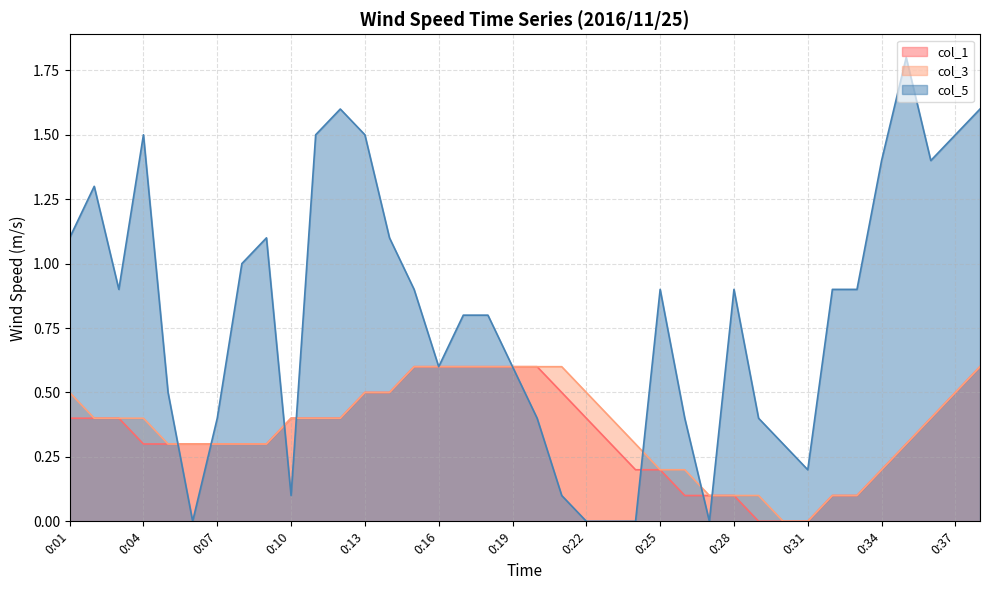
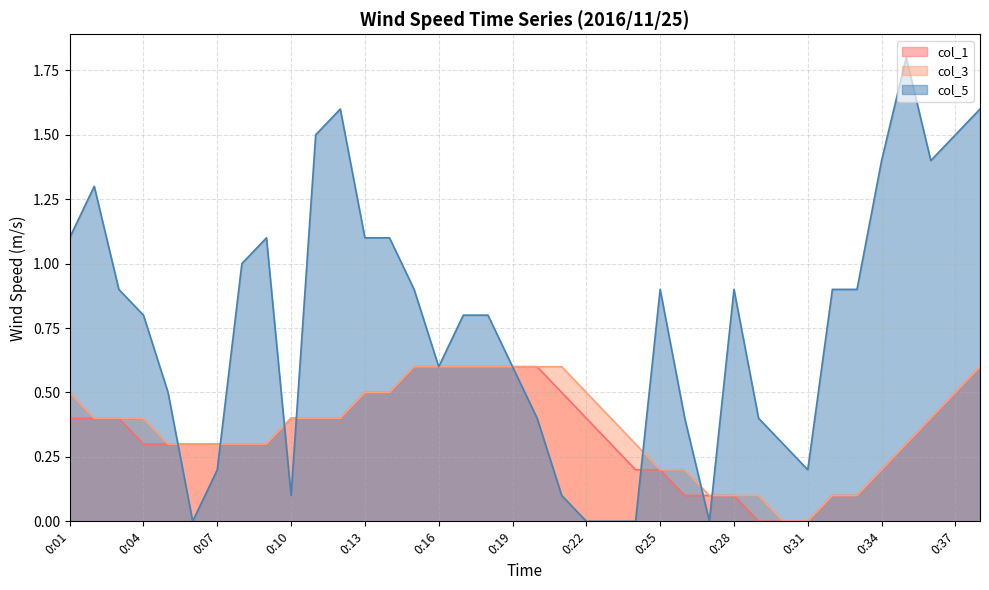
col_5, 0:04: 1.5 -> 0.8
col_5, 0:07: 0.4 -> 0.2
col_5, 0:13: 1.5 -> 1.1
